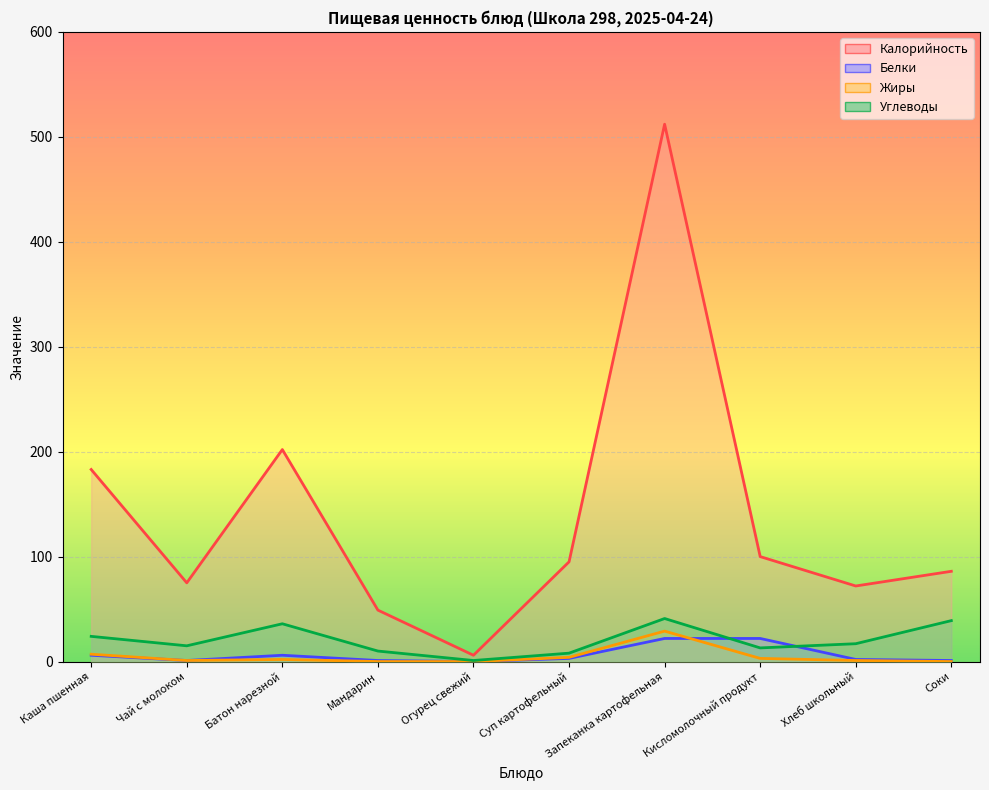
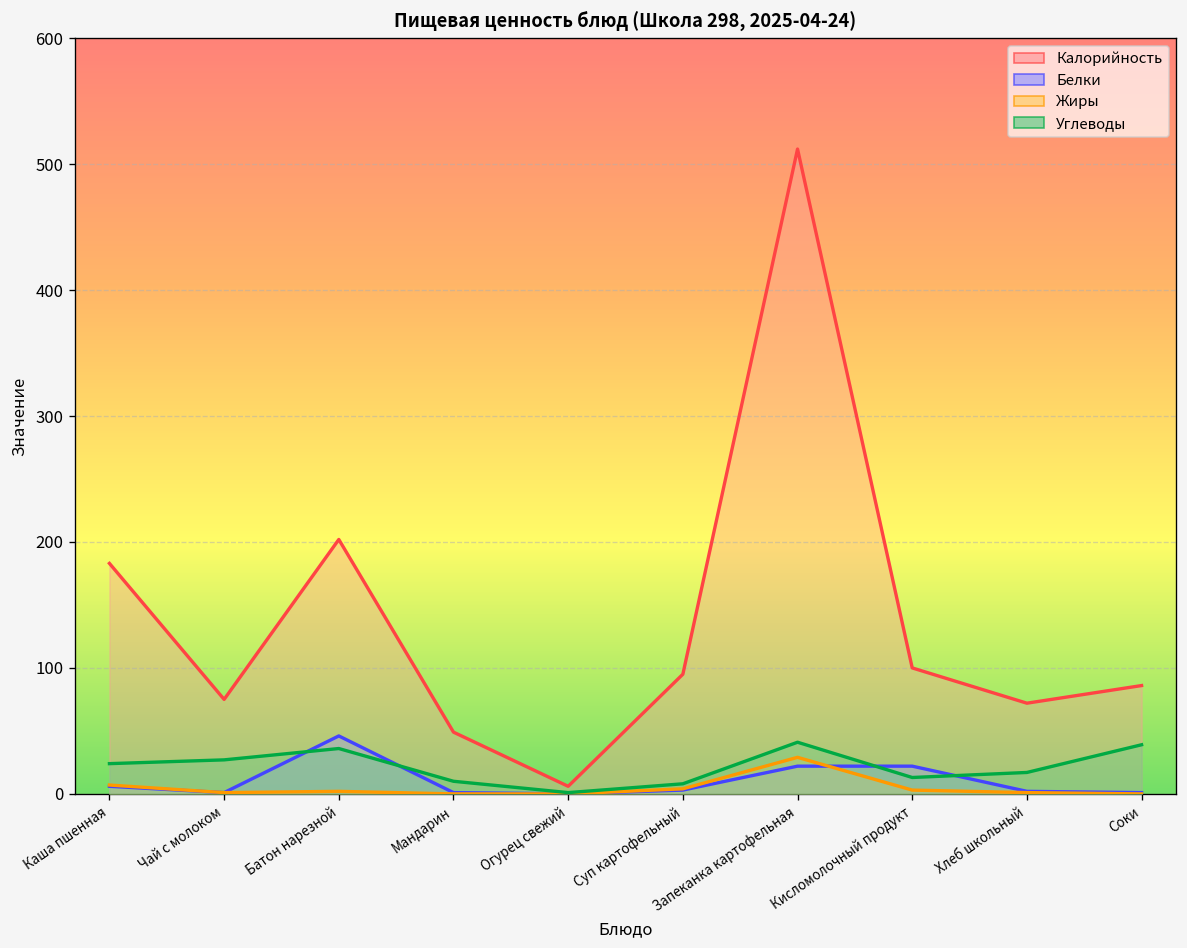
Углеводы, Чай с молоком: 15 -> 27
Белки, Батон нарезной: 6 -> 46
